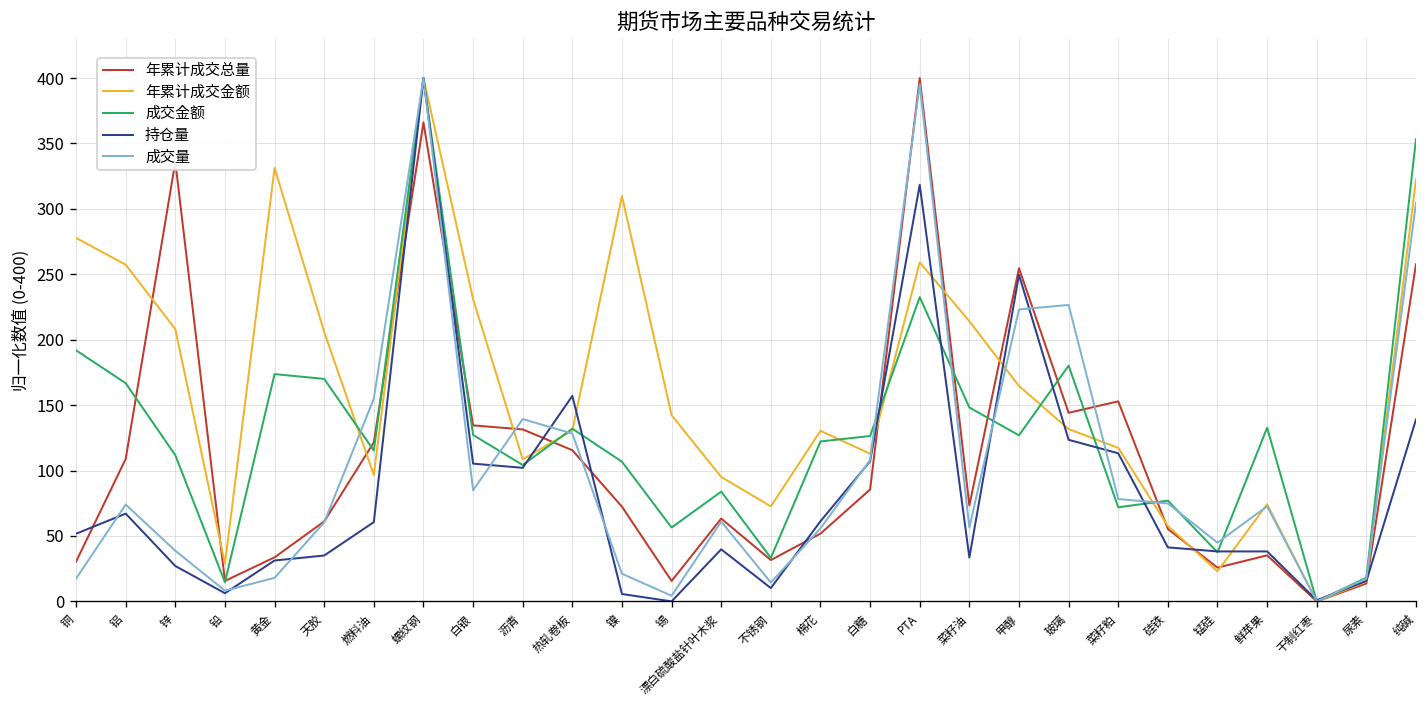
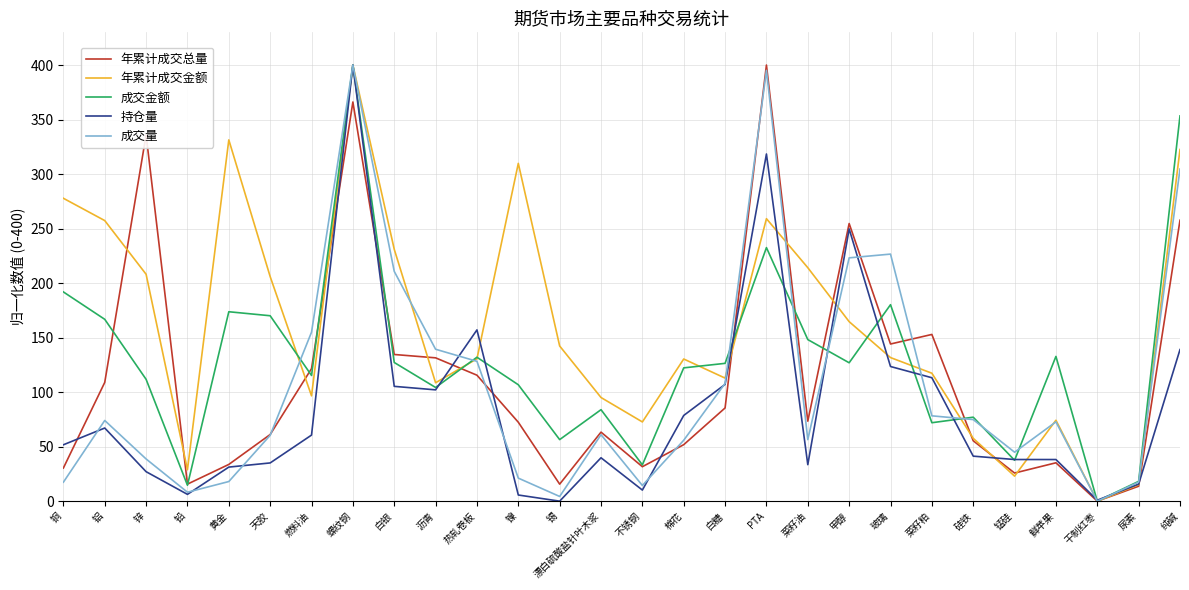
成交量, 白银: 85 -> 211
持仓量, 棉花: 61 -> 79
